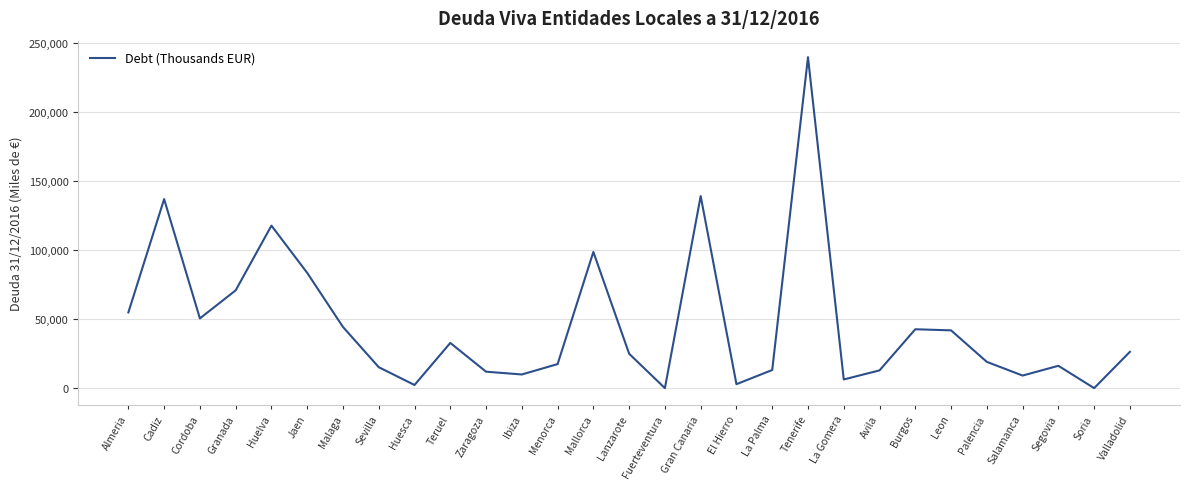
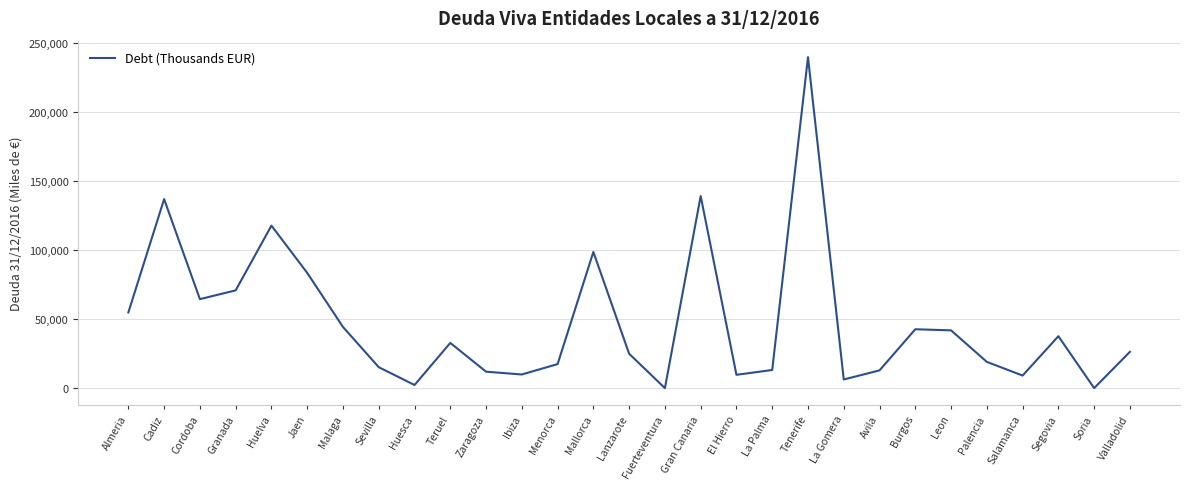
Cordoba: 50,000 -> 64,000
El Hierro: 3,000 -> 10,000
Segovia: 16,000 -> 38,000
